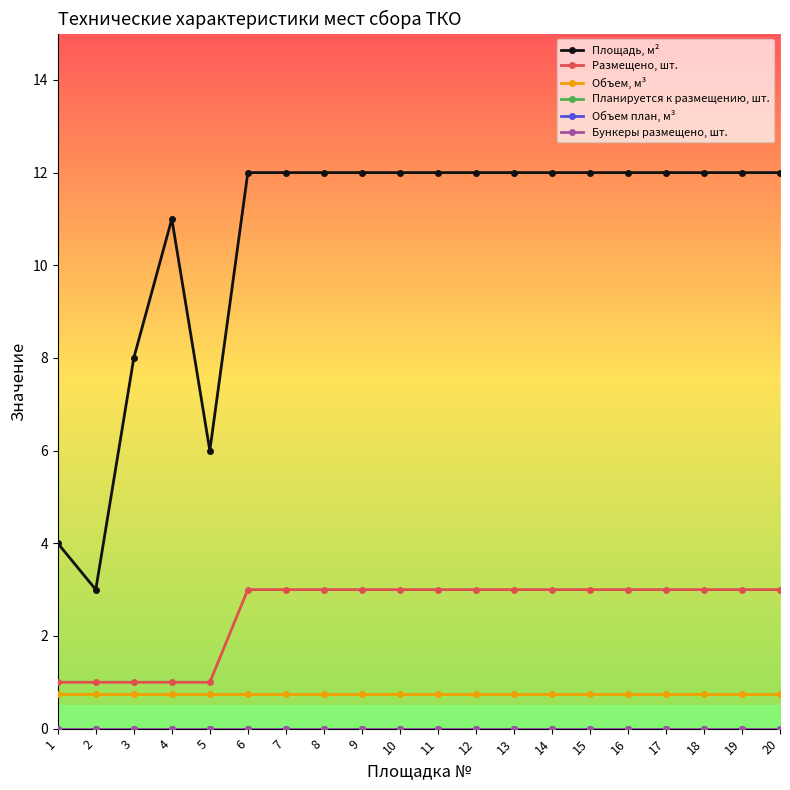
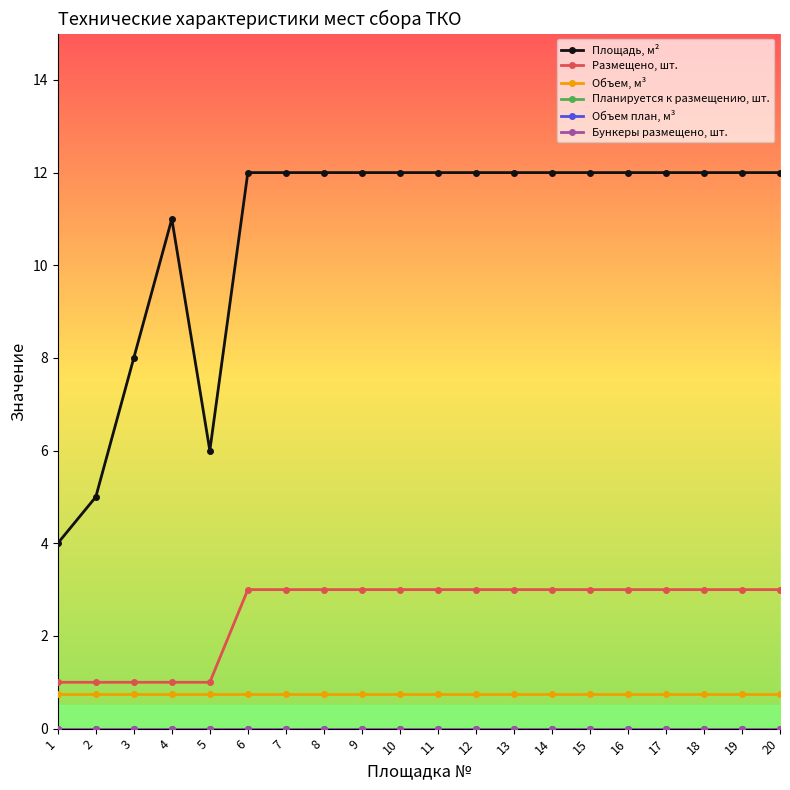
Площадь, м², 2: 3 -> 5
